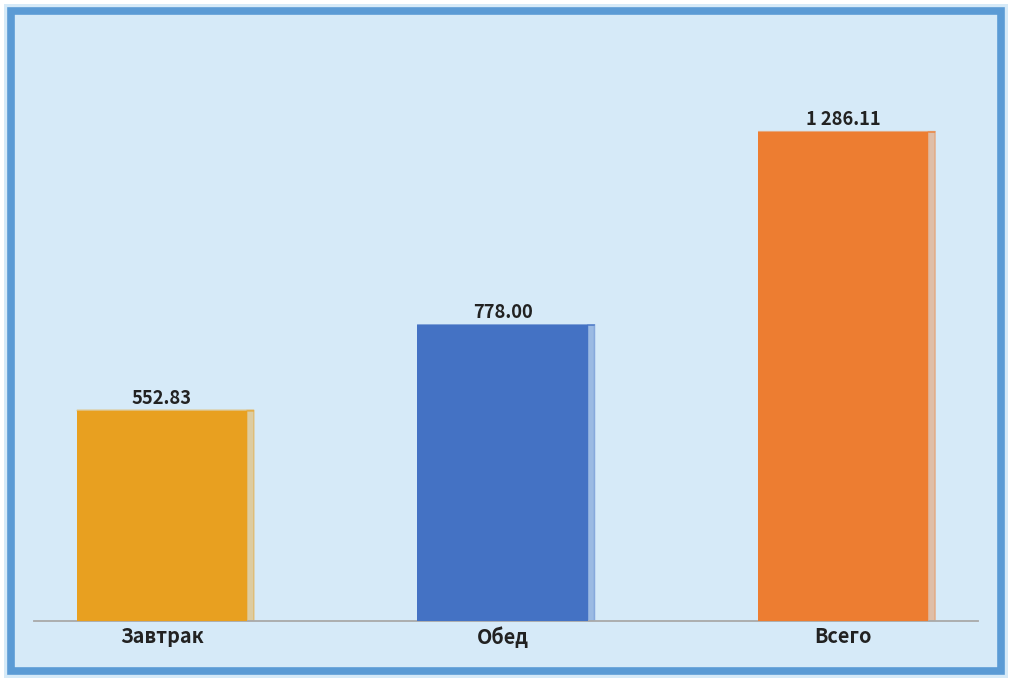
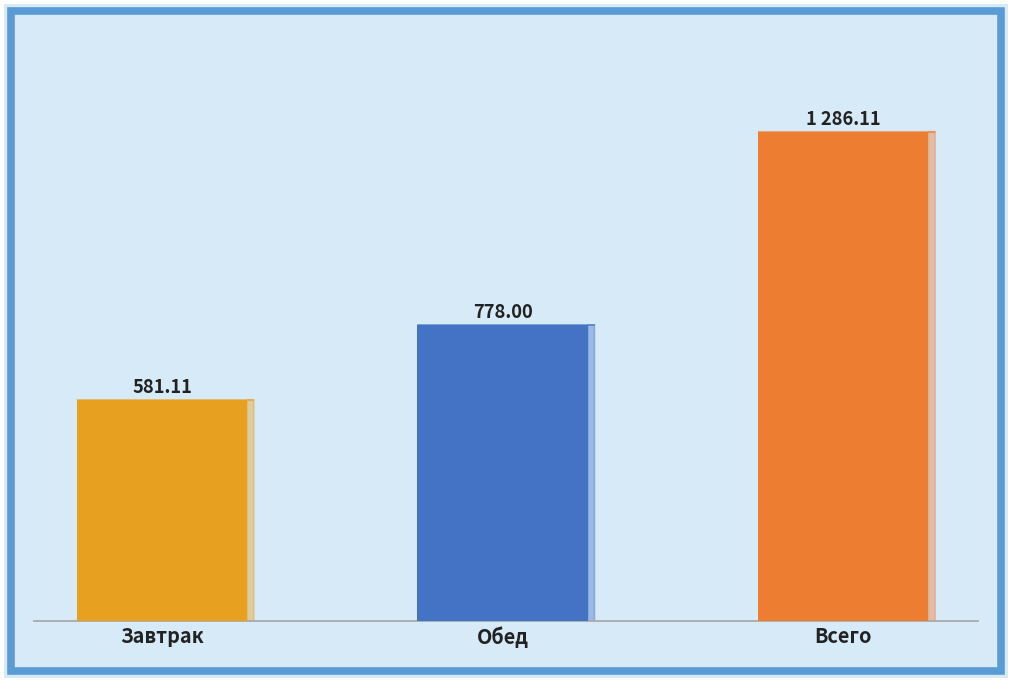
Завтрак: 552.83 -> 581.11
